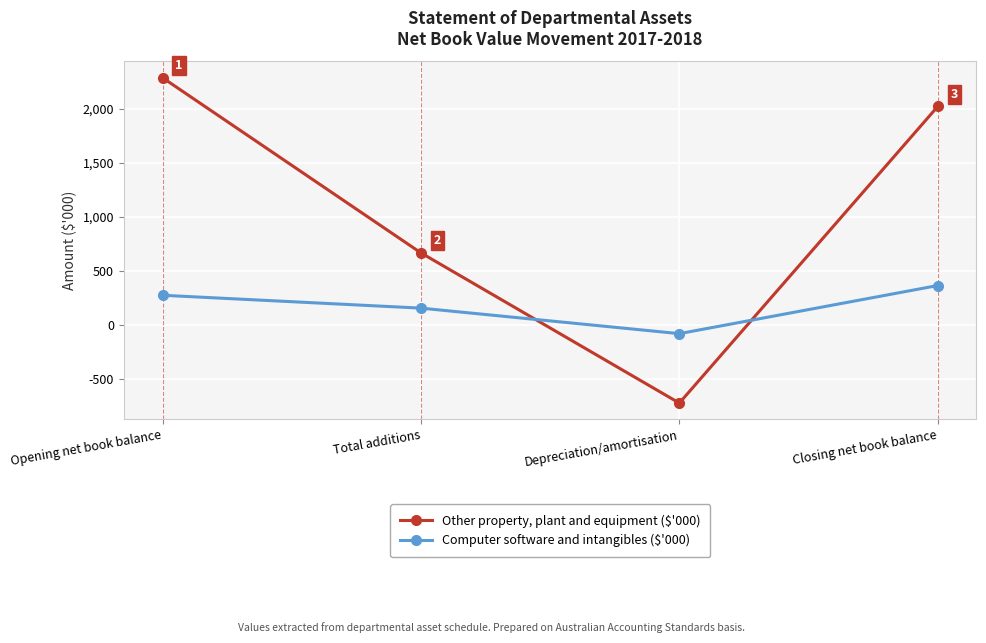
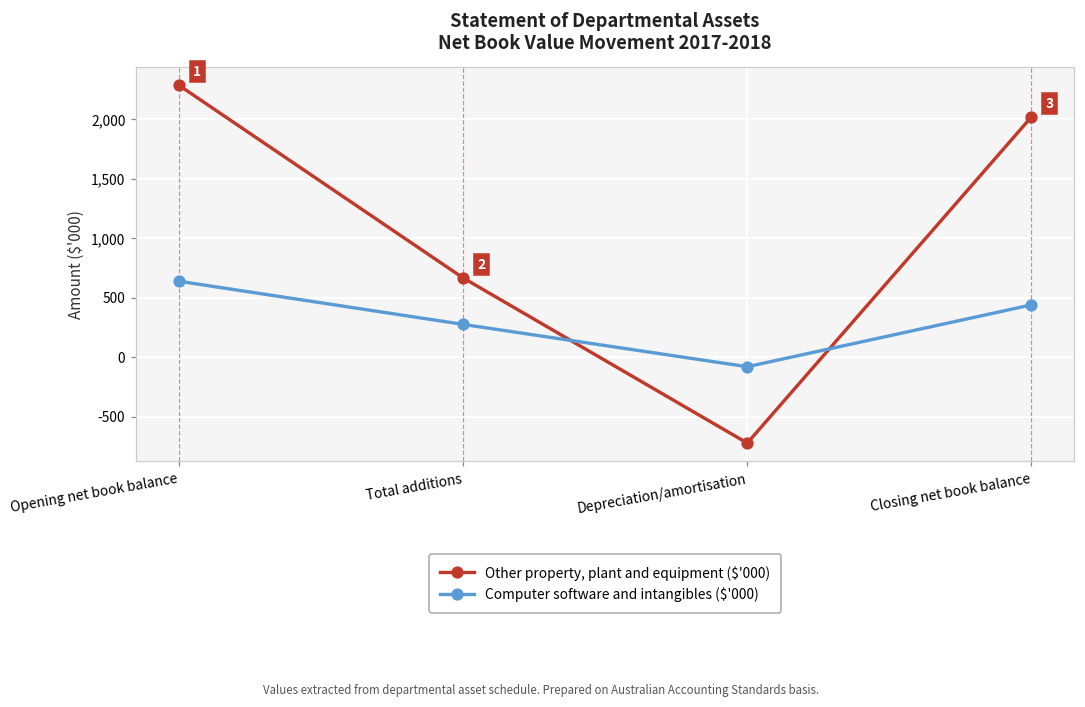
Computer software and intangibles ($'000), Opening net book balance: 270 -> 640
Computer software and intangibles ($'000), Total additions: 160 -> 280
Computer software and intangibles ($'000), Closing net book balance: 360 -> 440
